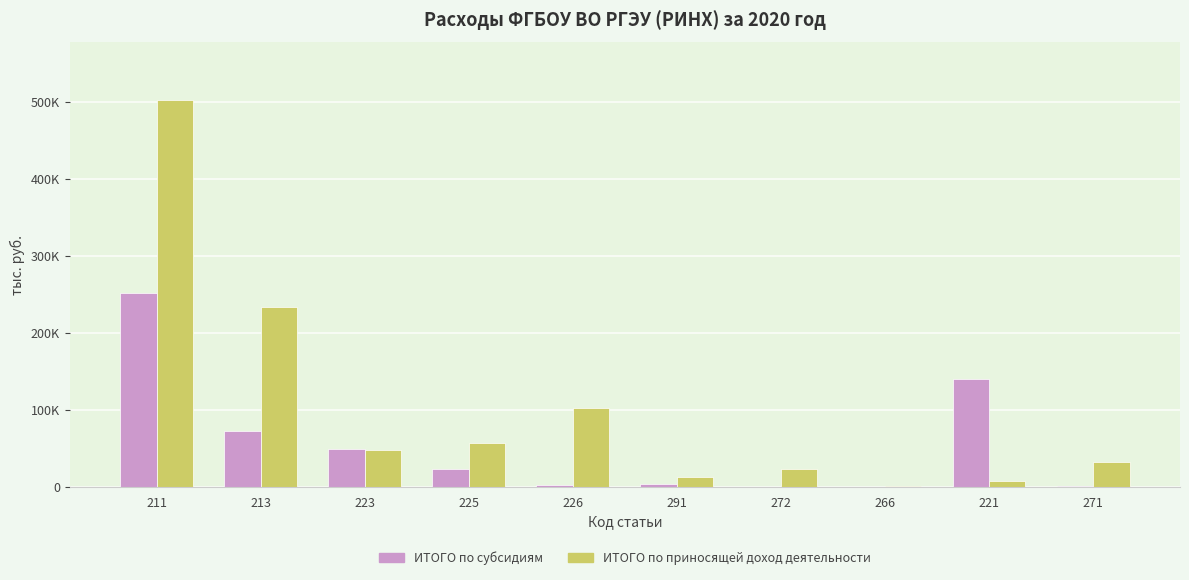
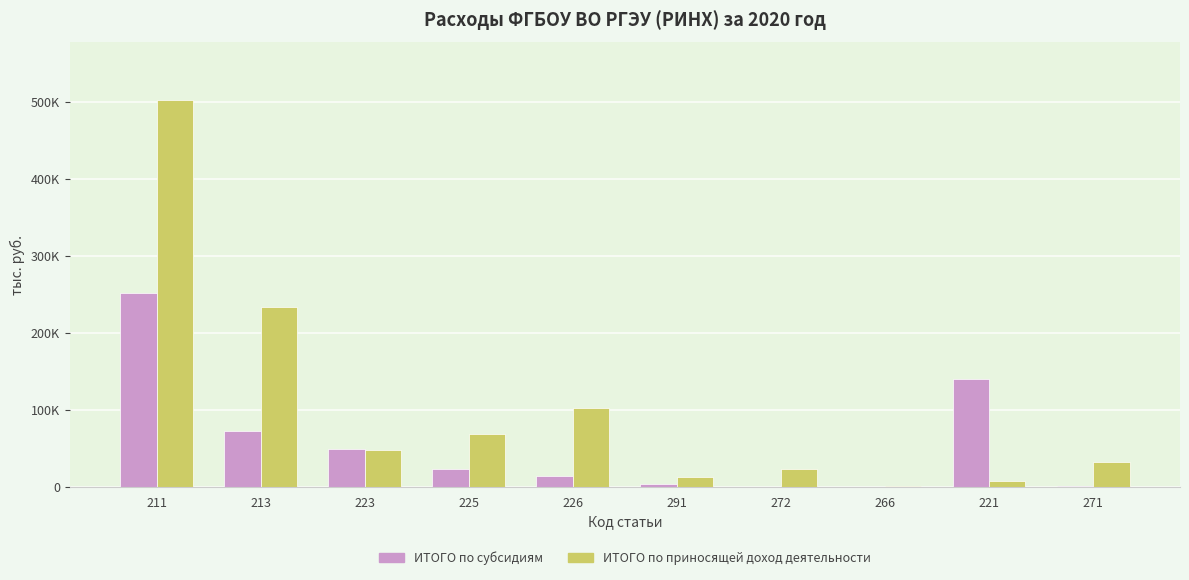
ИТОГО по приносящей доход деятельности, 225: 60000 -> 70000
ИТОГО по субсидиям, 226: 0 -> 10000
